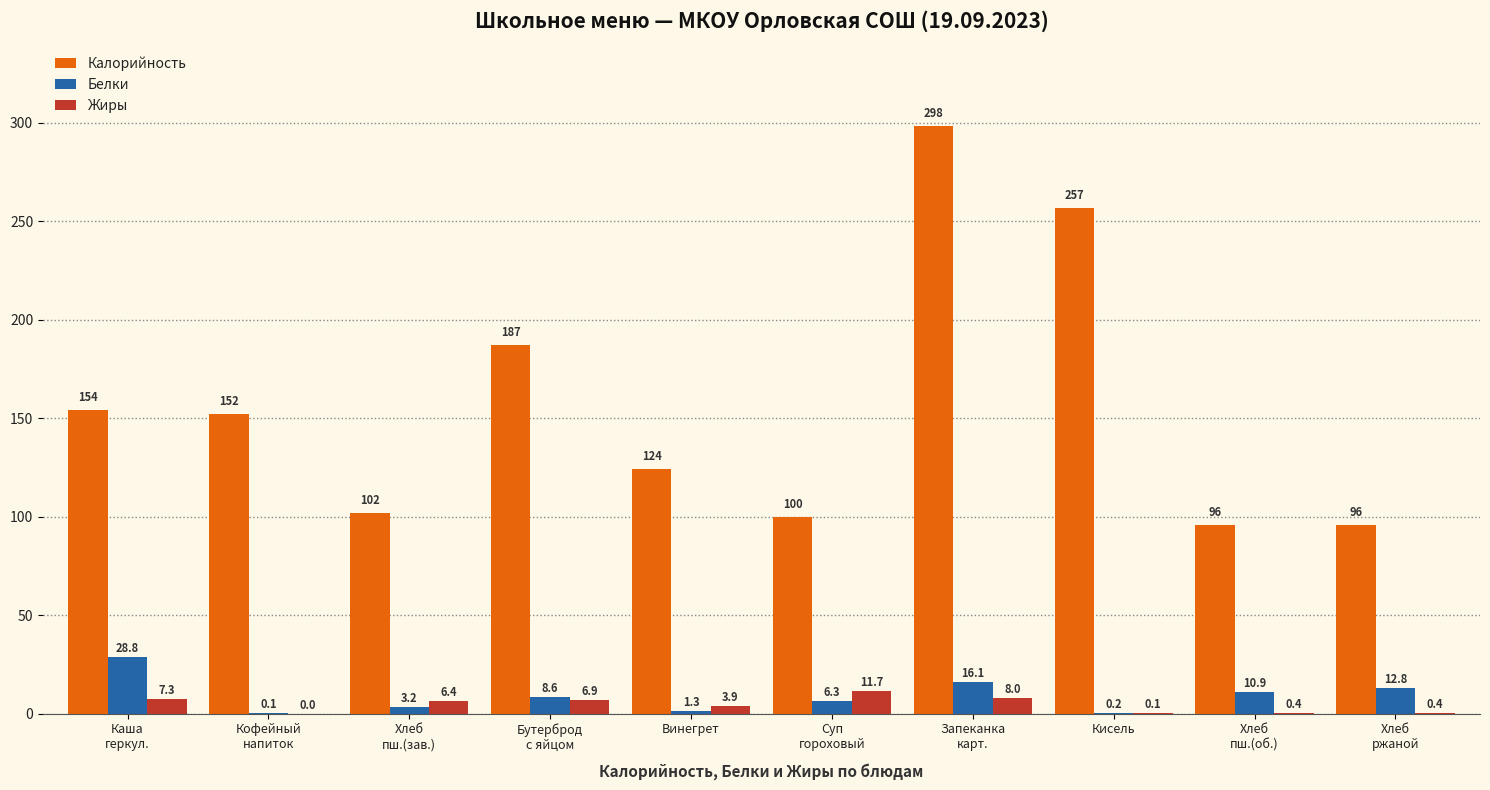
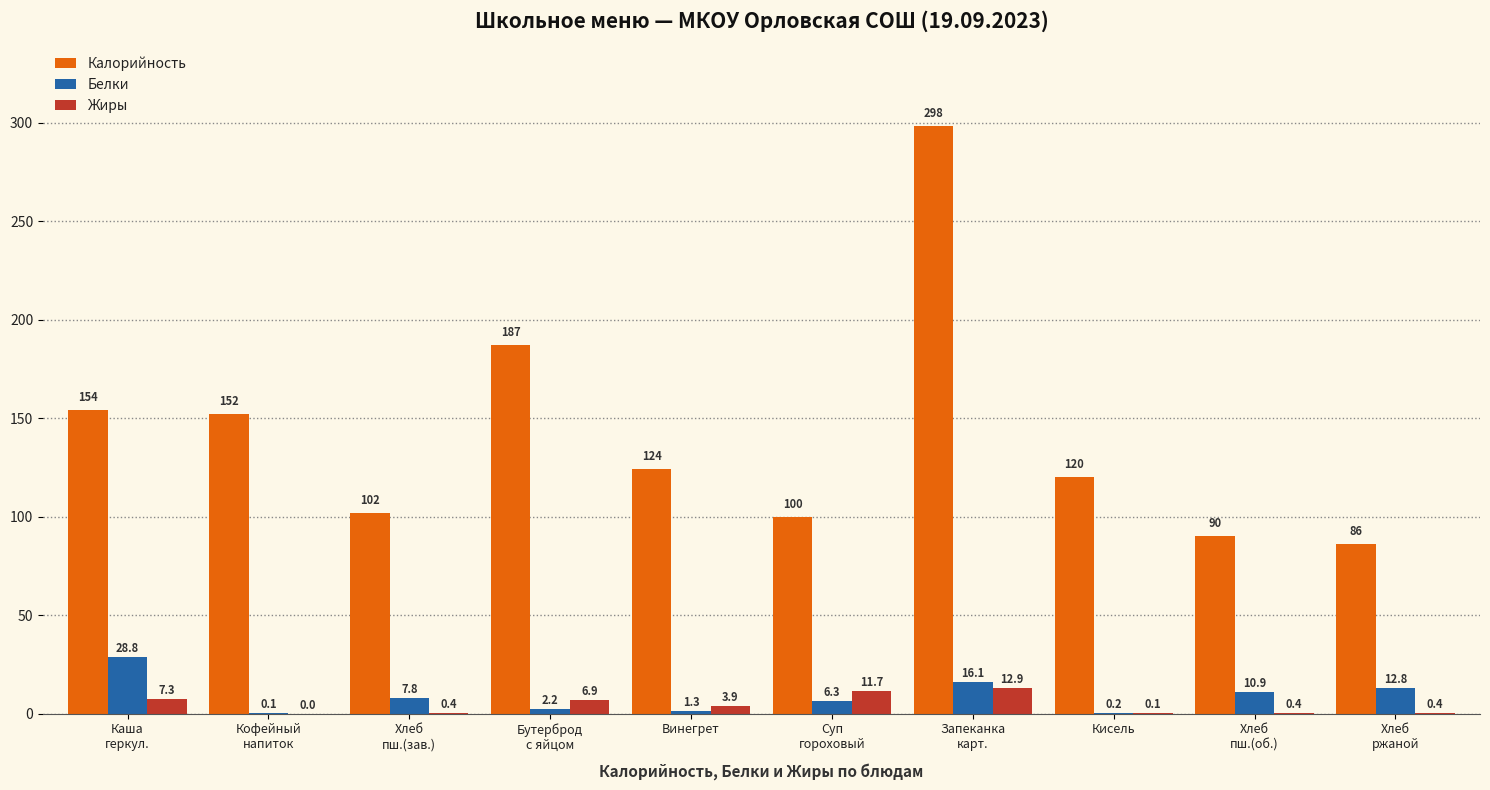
Белки, Хлеб пш.(зав.): 3.2 -> 7.8
Жиры, Хлеб пш.(зав.): 6.4 -> 0.4
Белки, Бутерброд с яйцом: 8.6 -> 2.2
Жиры, Запеканка карт.: 8.0 -> 12.9
Калорийность, Кисель: 257 -> 120
Калорийность, Хлеб пш.(об.): 96 -> 90
Калорийность, Хлеб ржаной: 96 -> 86
